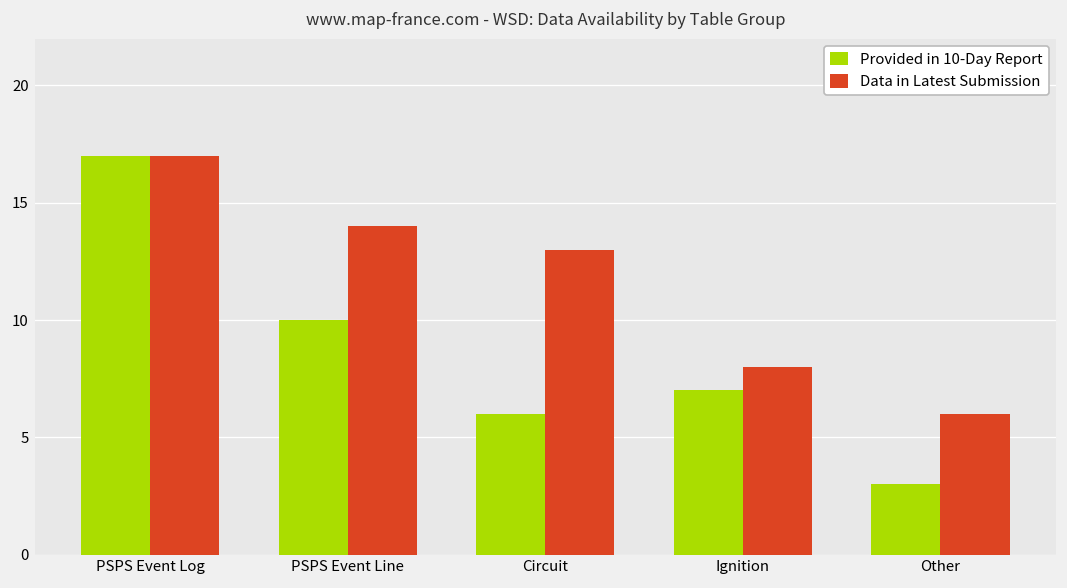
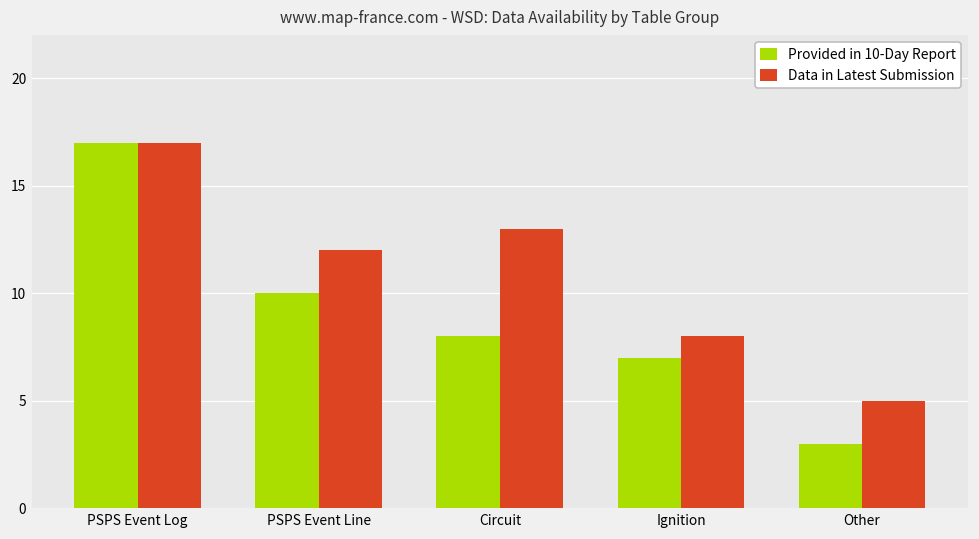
Data in Latest Submission, PSPS Event Line: 14 -> 12
Provided in 10-Day Report, Circuit: 6 -> 8
Data in Latest Submission, Other: 6 -> 5
